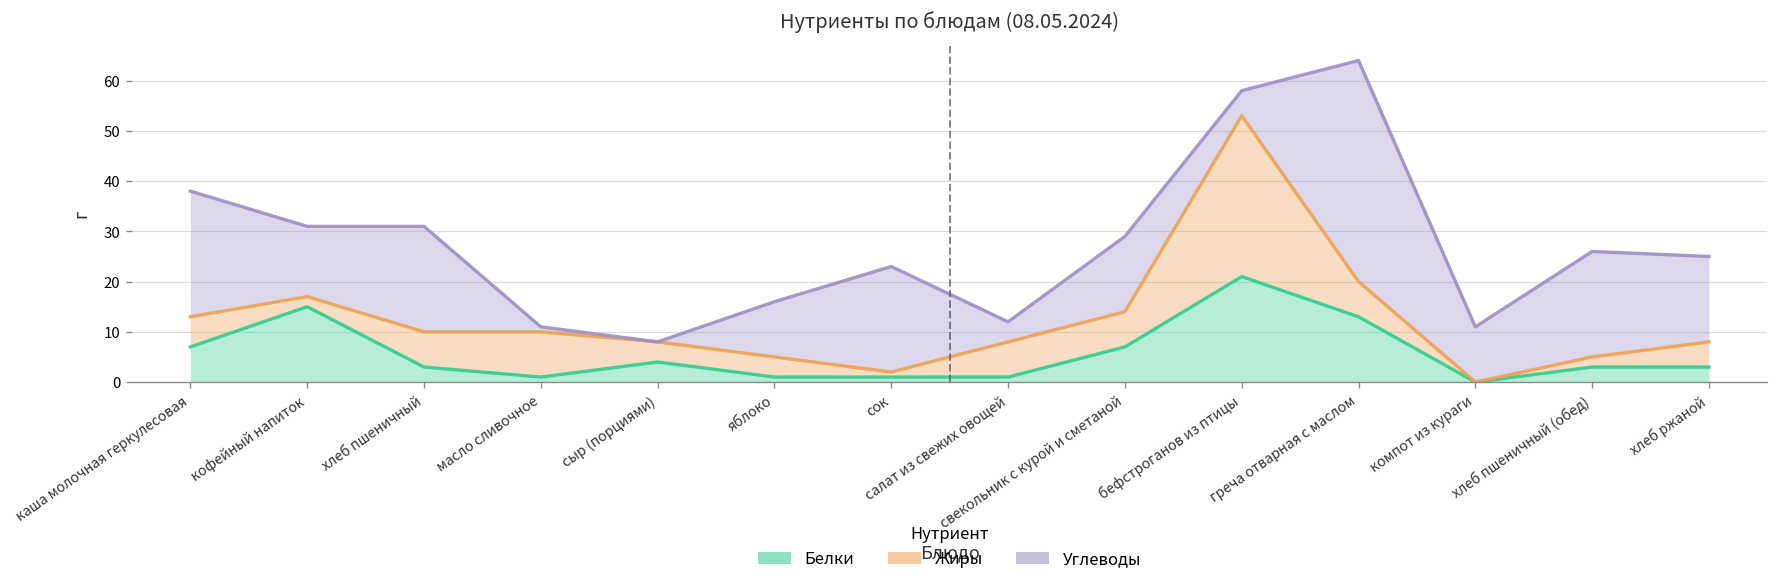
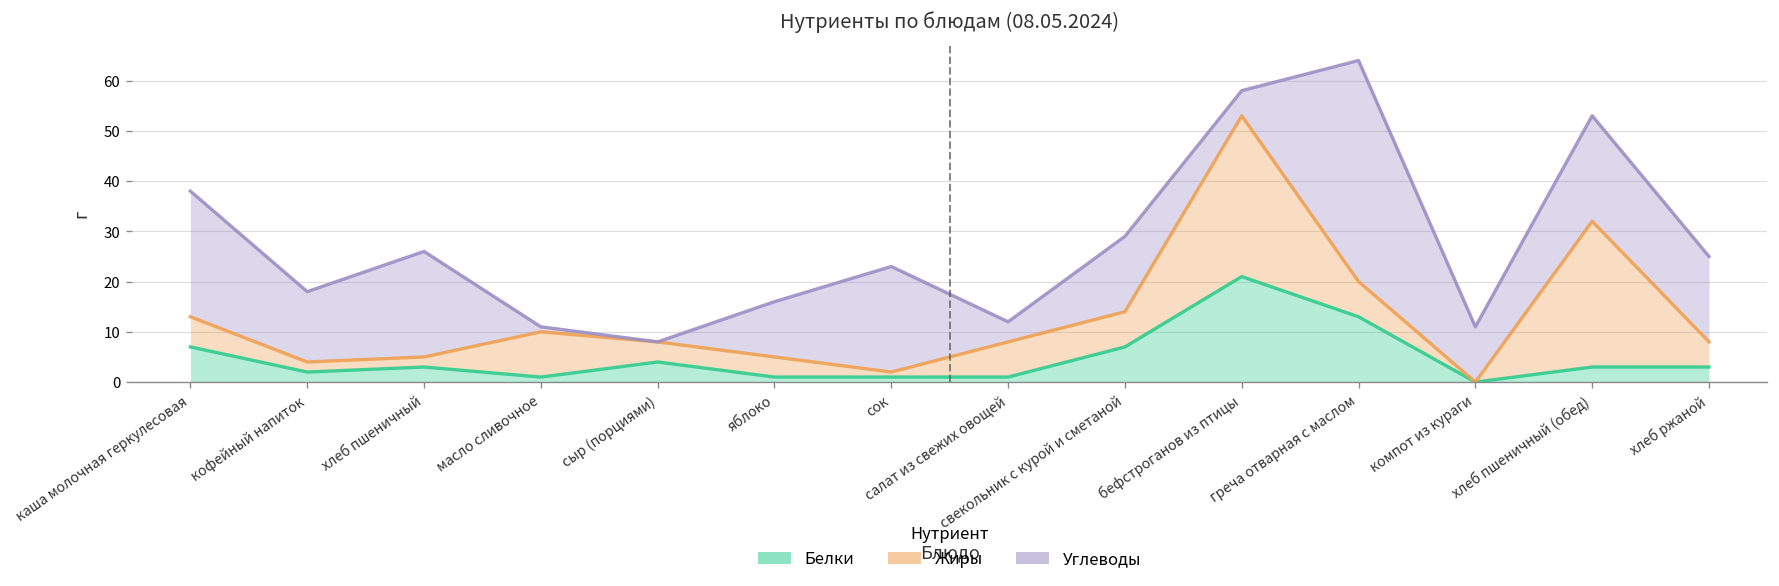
Белки, кофейный напиток: 15 -> 2
Жиры, хлеб пшеничный: 7 -> 2
Жиры, хлеб пшеничный (обед): 2 -> 29
